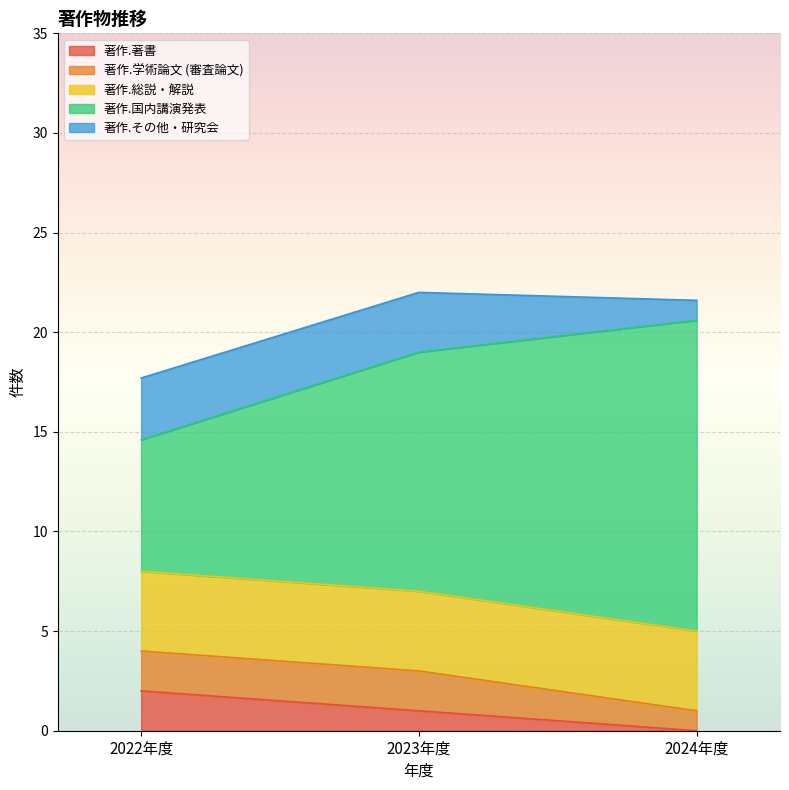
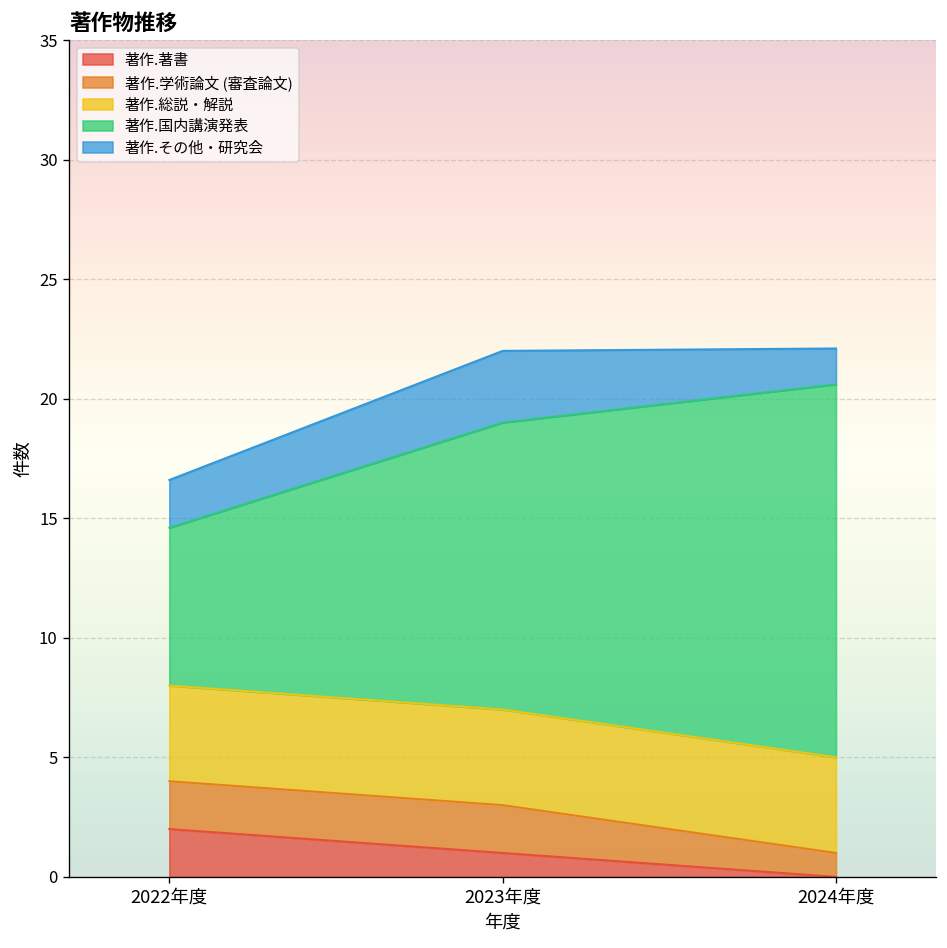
著作.その他・研究会, 2022年度: 3.1 -> 2.0
著作.その他・研究会, 2024年度: 1.0 -> 1.5
